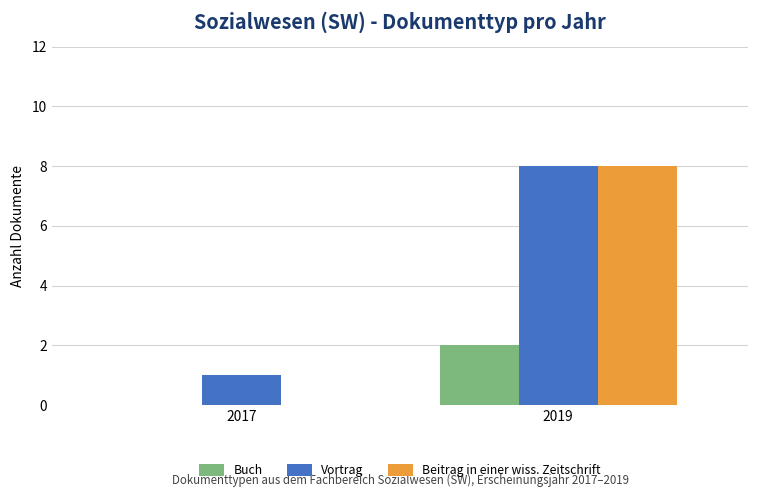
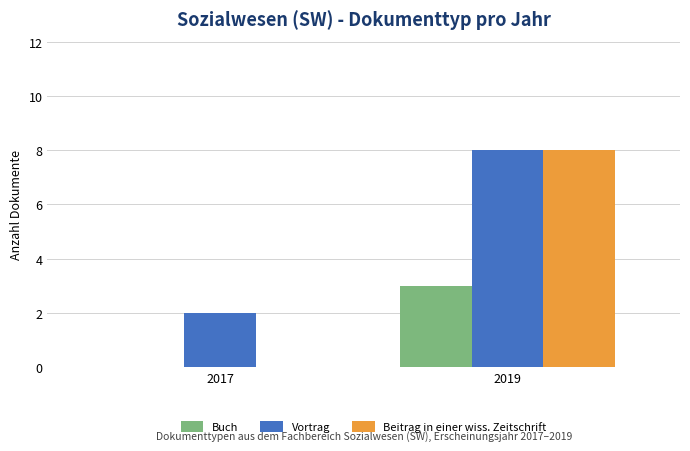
Vortrag, 2017: 1 -> 2
Buch, 2019: 2 -> 3
